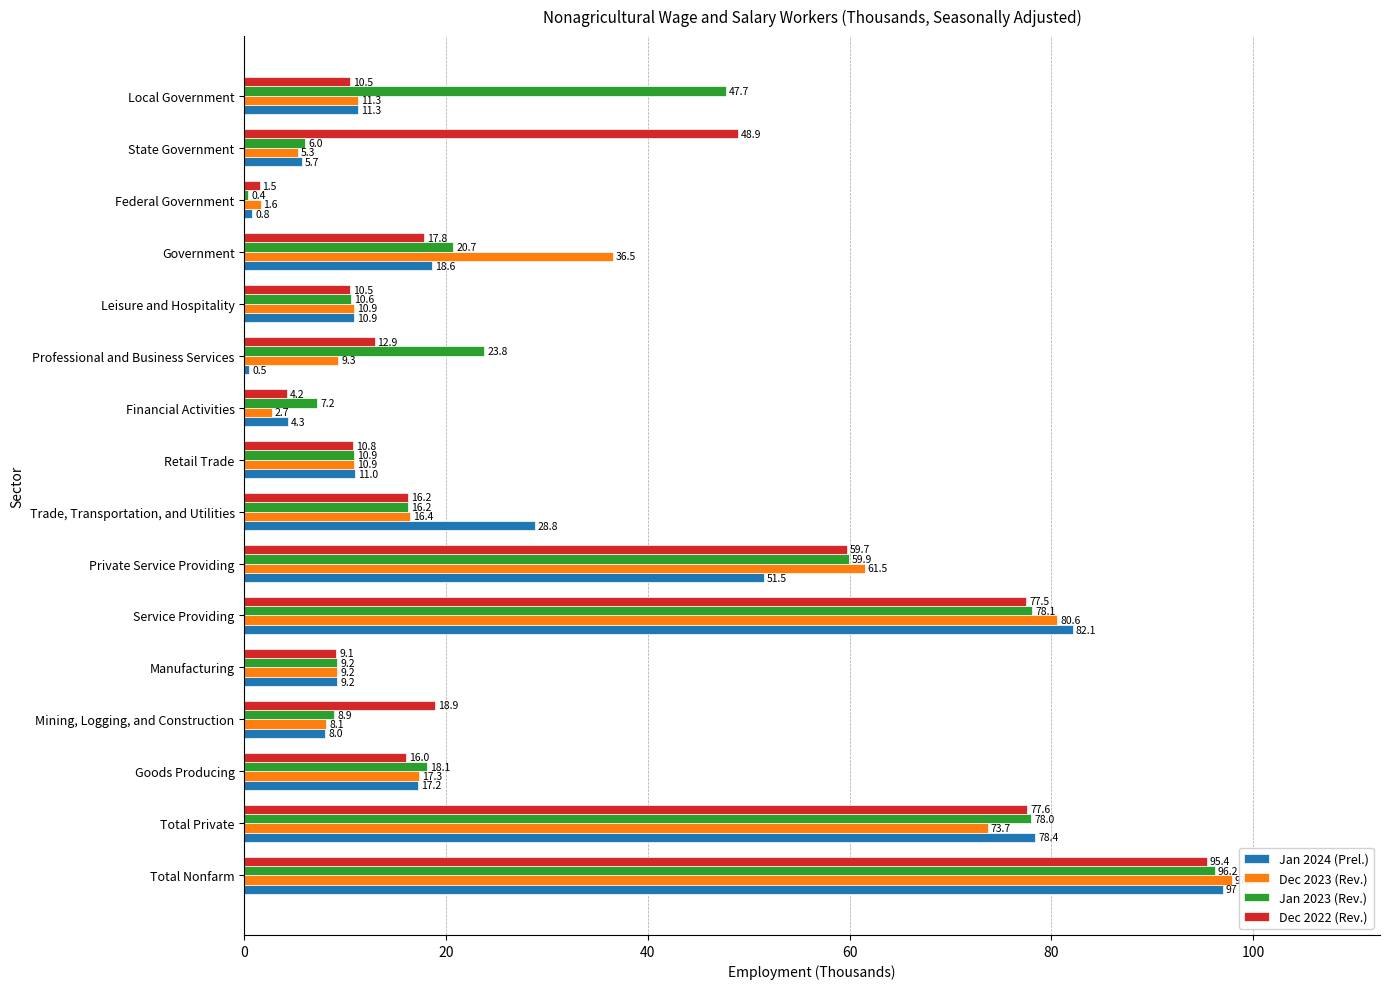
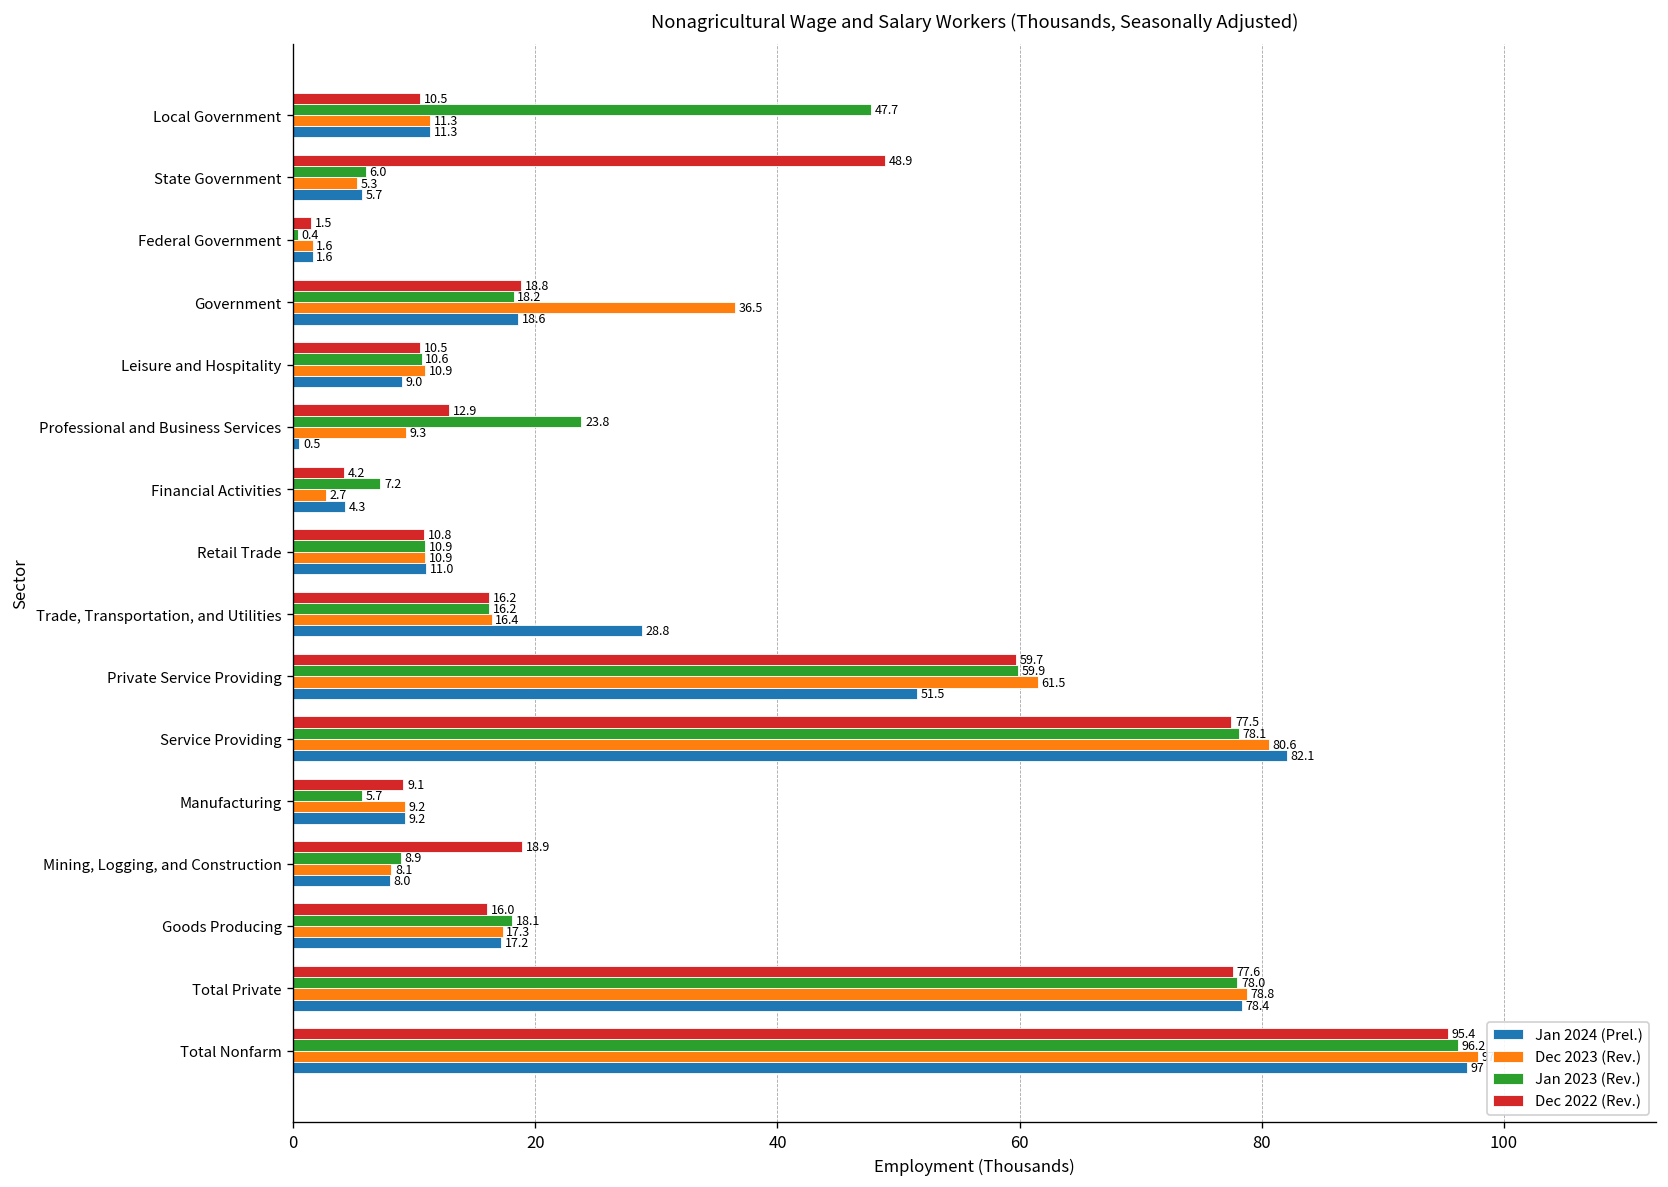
Jan 2024 (Prel.), Federal Government: 0.8 -> 1.6
Dec 2022 (Rev.), Government: 17.8 -> 18.8
Jan 2023 (Rev.), Government: 20.7 -> 18.2
Jan 2024 (Prel.), Leisure and Hospitality: 10.9 -> 9.0
Jan 2023 (Rev.), Manufacturing: 9.2 -> 5.7
Dec 2023 (Rev.), Total Private: 73.7 -> 78.8
